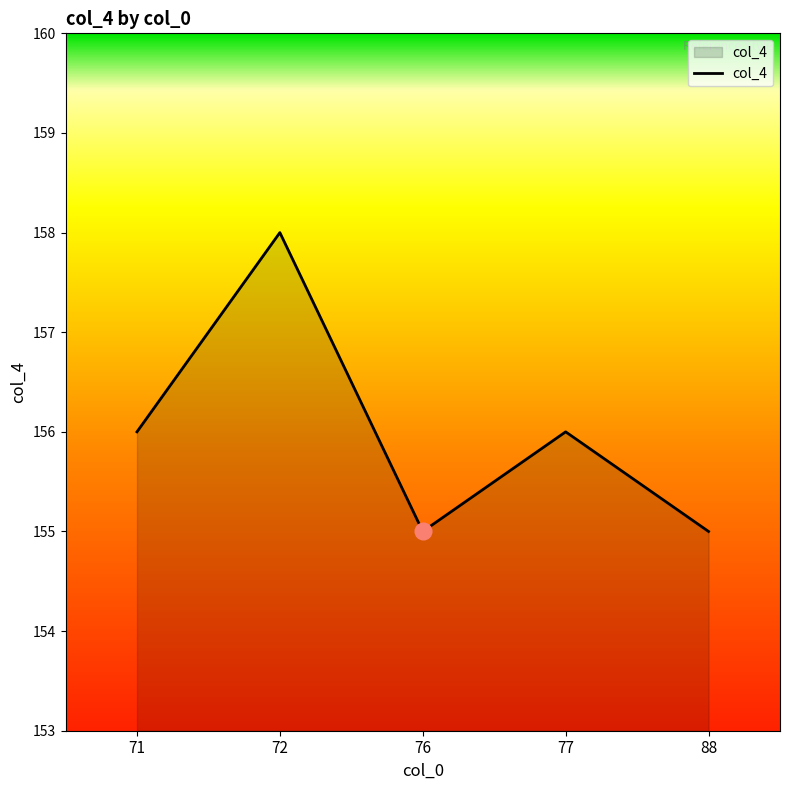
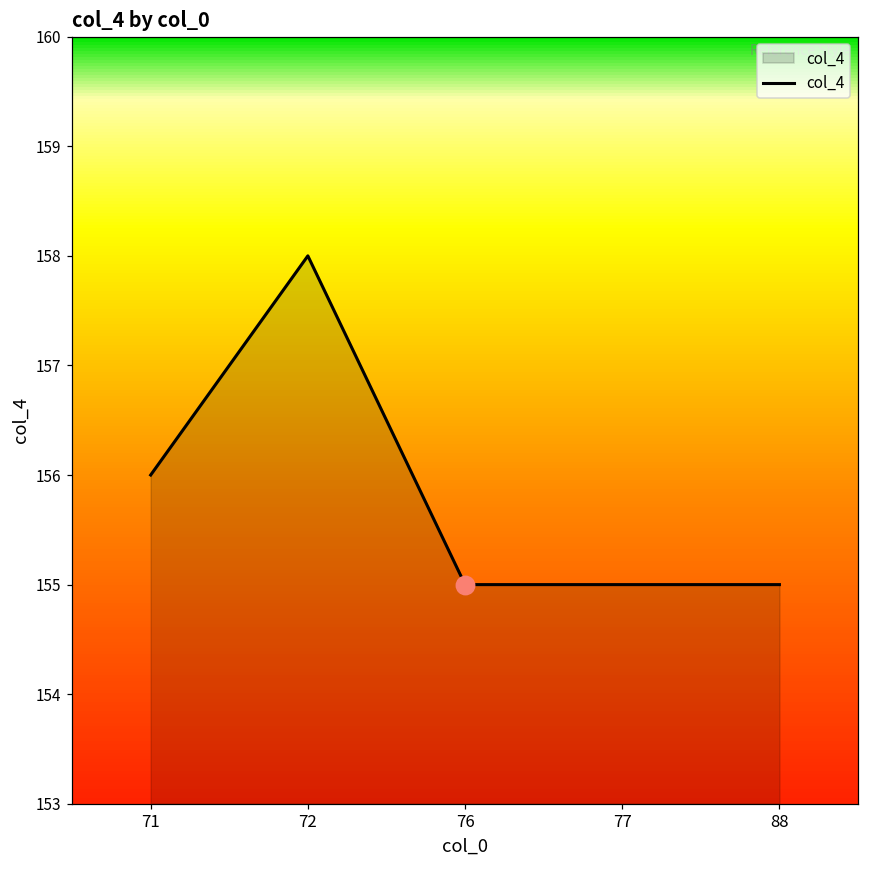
col_4, 77: 156 -> 155
